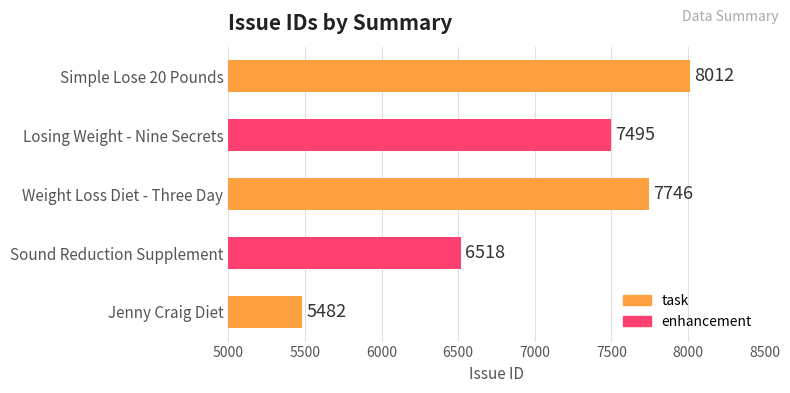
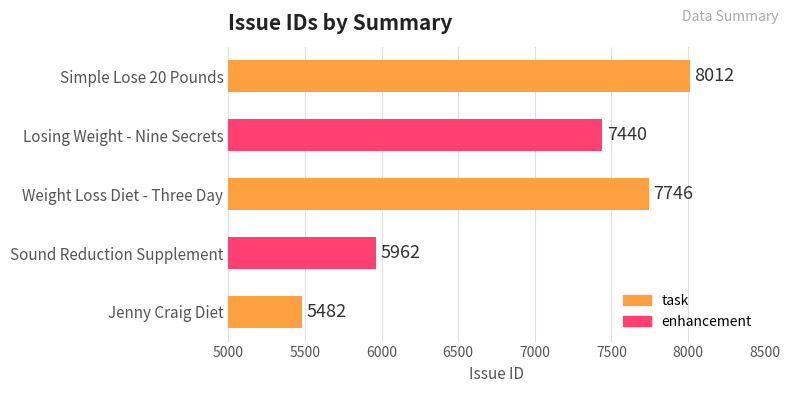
Losing Weight - Nine Secrets: 7495 -> 7440
Sound Reduction Supplement: 6518 -> 5962
